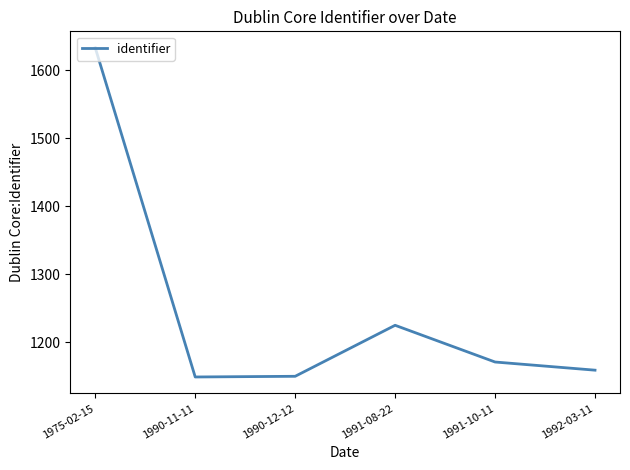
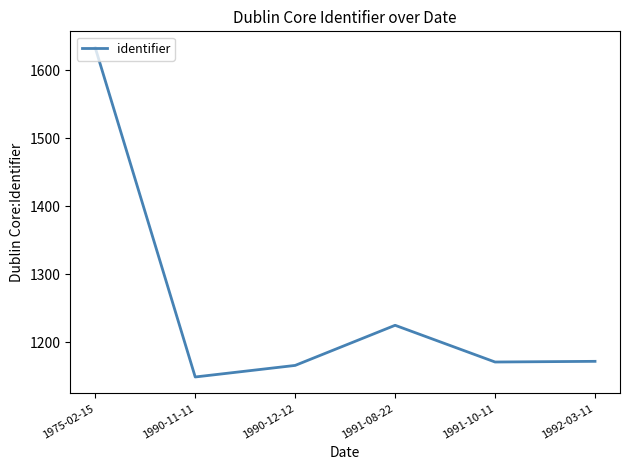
1990-12-12: 1150 -> 1170
1992-03-11: 1160 -> 1170
